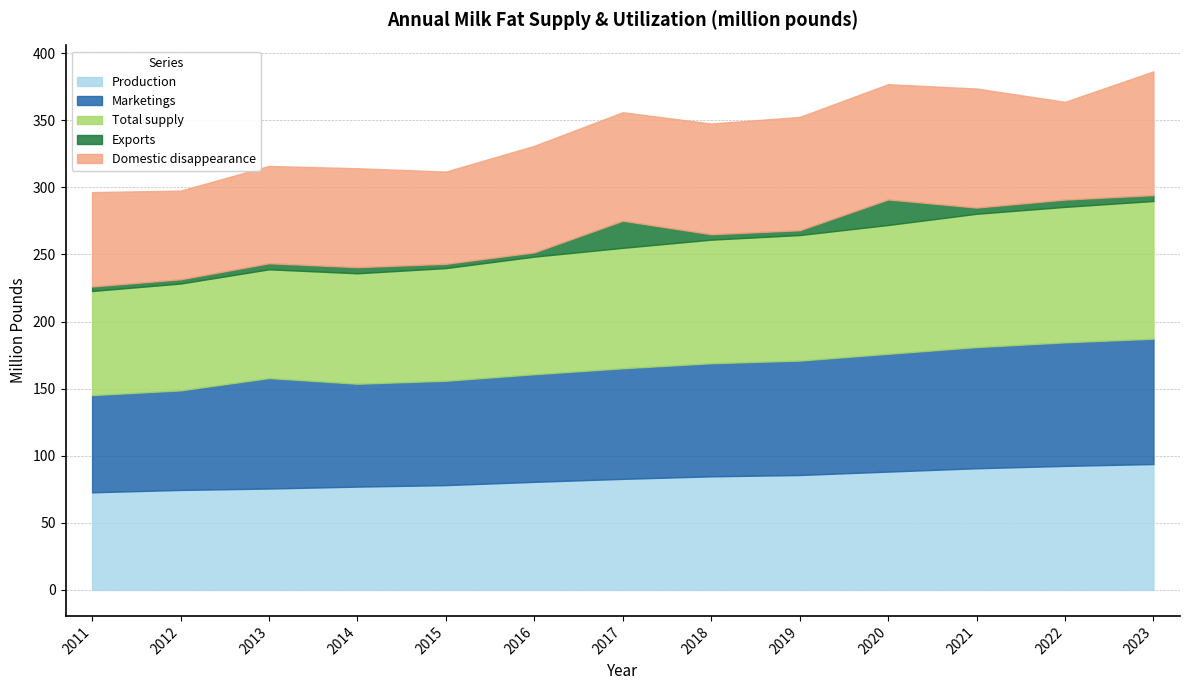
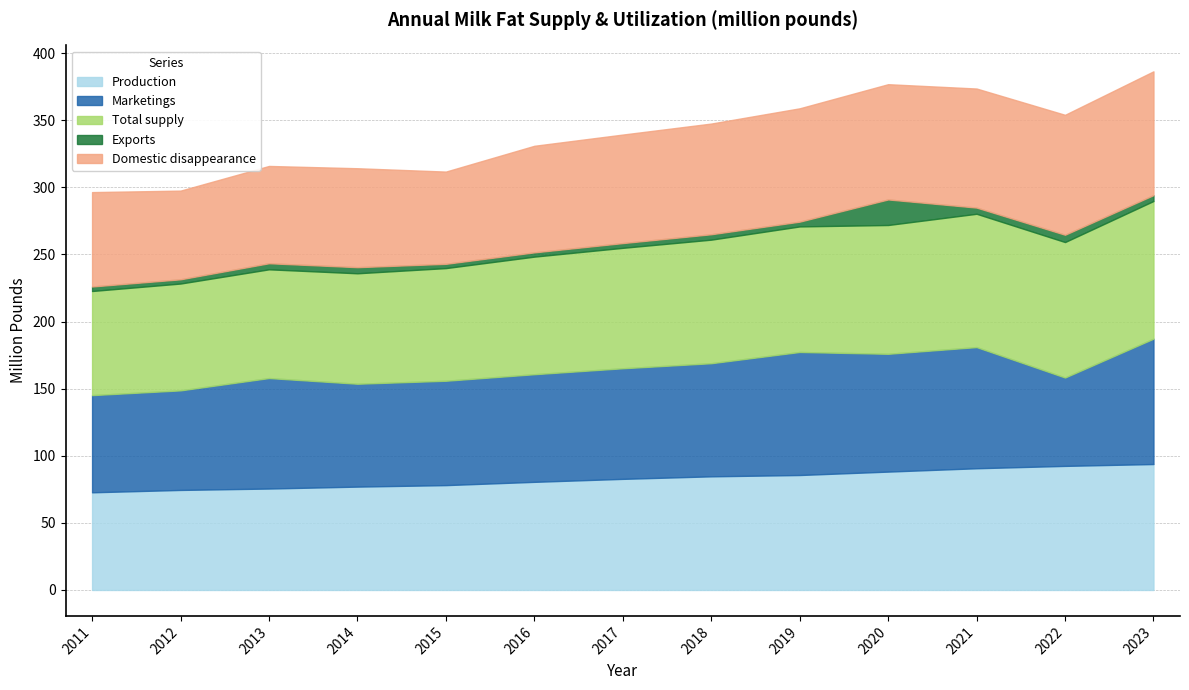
Exports, 2017: 20 -> 4
Marketings, 2019: 85 -> 92
Marketings, 2022: 92 -> 66
Domestic disappearance, 2022: 73 -> 89
